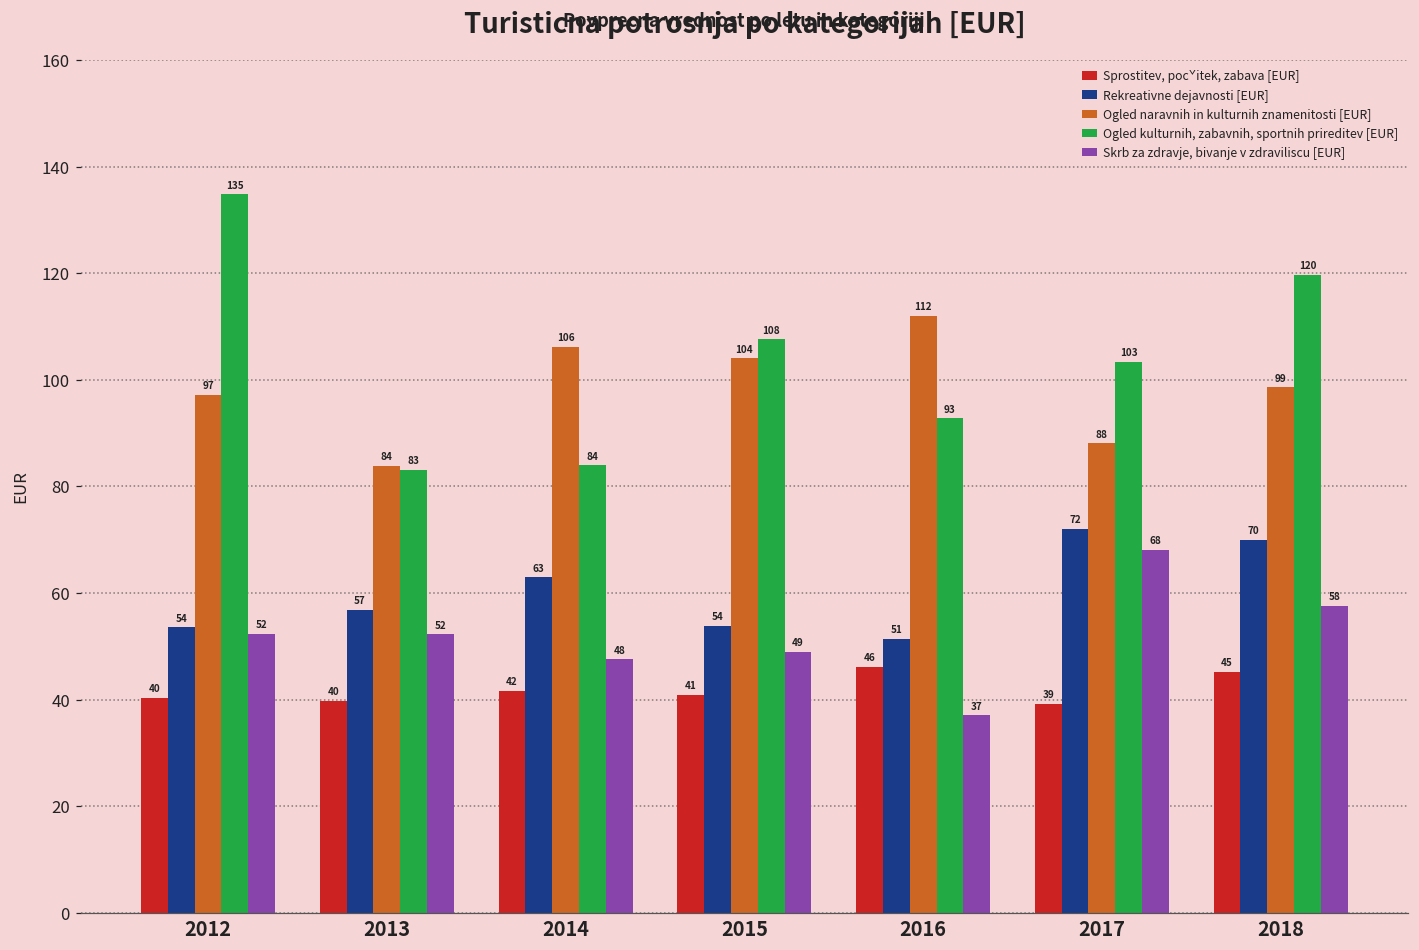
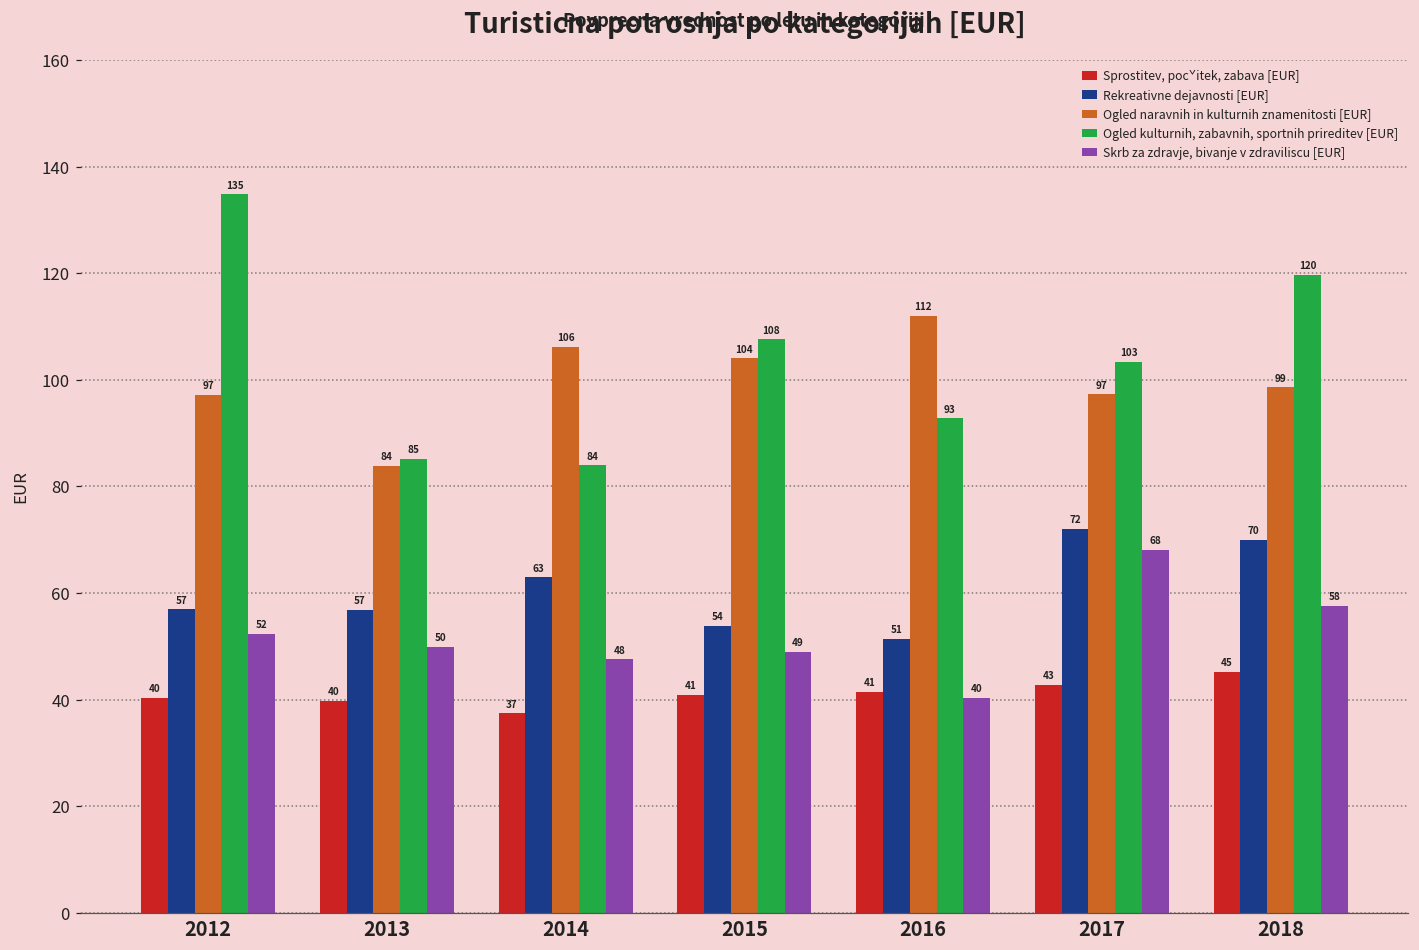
Rekreativne dejavnosti [EUR], 2012: 54 -> 57
Ogled kulturnih, zabavnih, sportnih prireditev [EUR], 2013: 83 -> 85
Skrb za zdravje, bivanje v zdraviliscu [EUR], 2013: 52 -> 50
Sprostitev, pocˇitek, zabava [EUR], 2014: 42 -> 37
Sprostitev, pocˇitek, zabava [EUR], 2016: 46 -> 41
Skrb za zdravje, bivanje v zdraviliscu [EUR], 2016: 37 -> 40
Sprostitev, pocˇitek, zabava [EUR], 2017: 39 -> 43
Ogled naravnih in kulturnih znamenitosti [EUR], 2017: 88 -> 97
